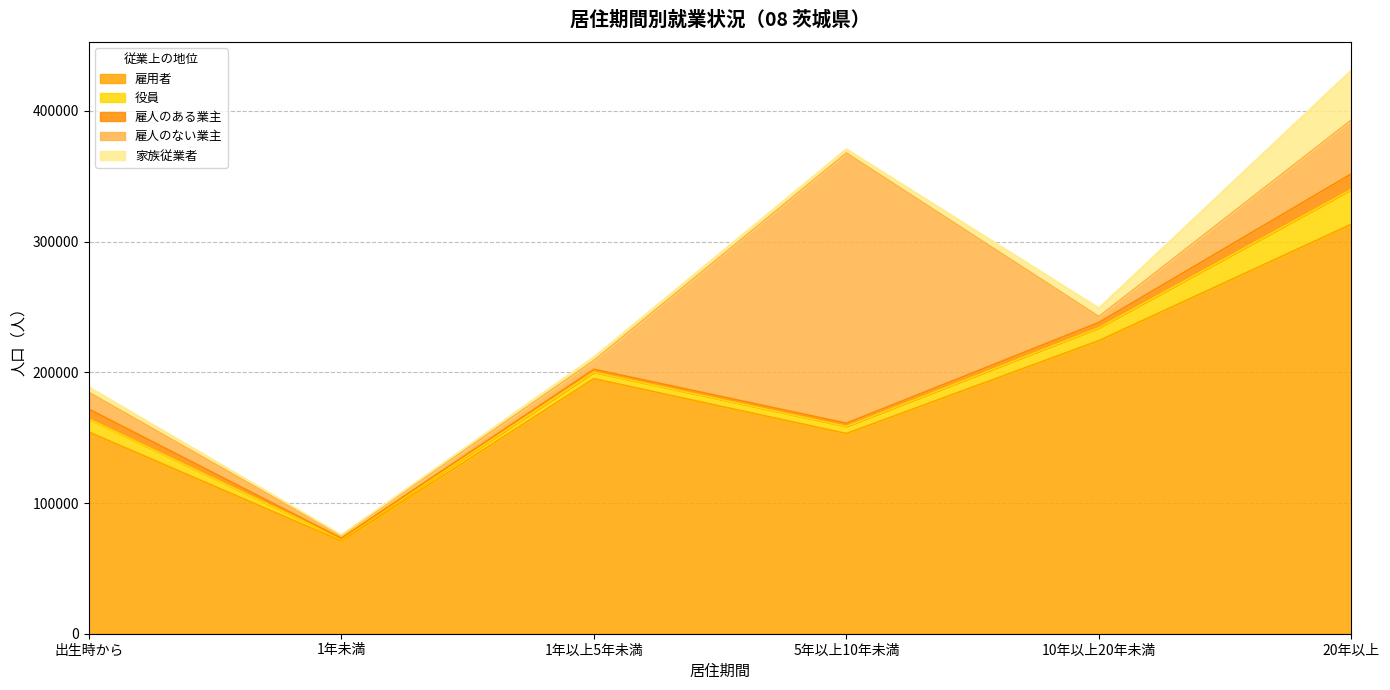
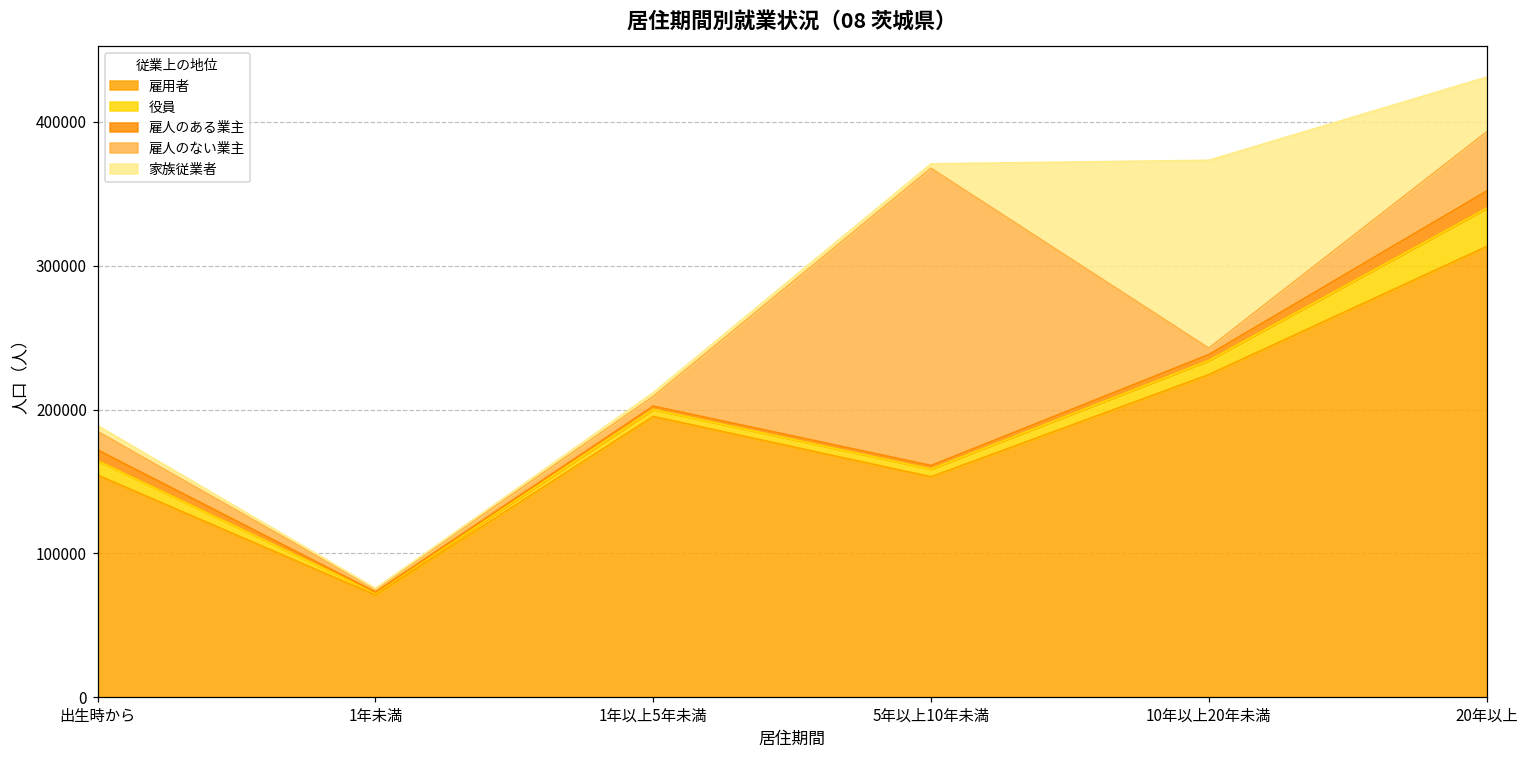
家族従業者, 10年以上20年未満: 6000 -> 131000
